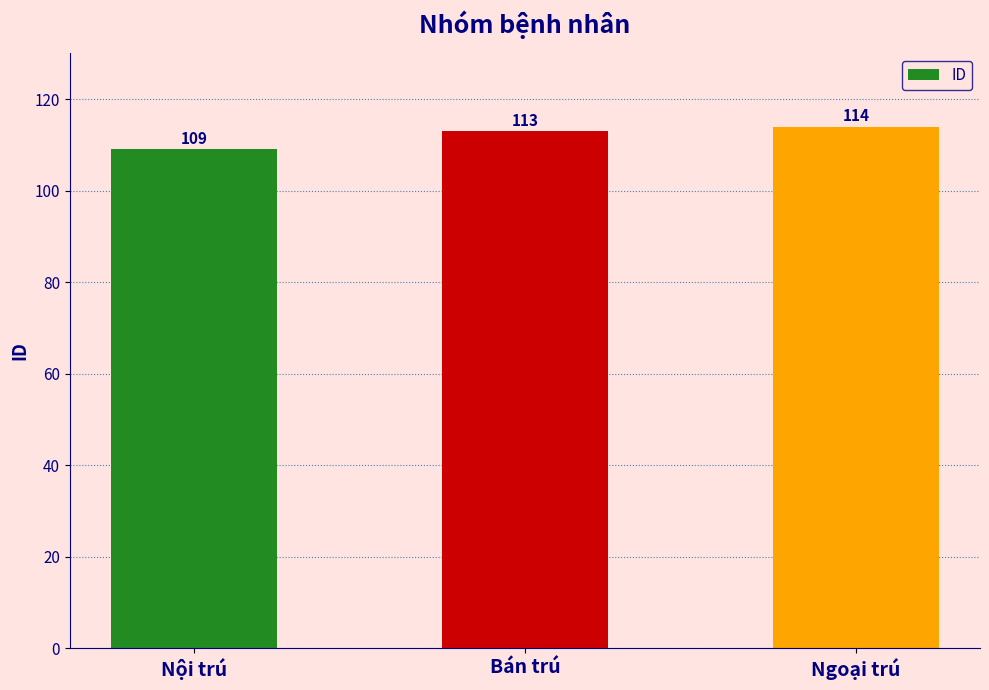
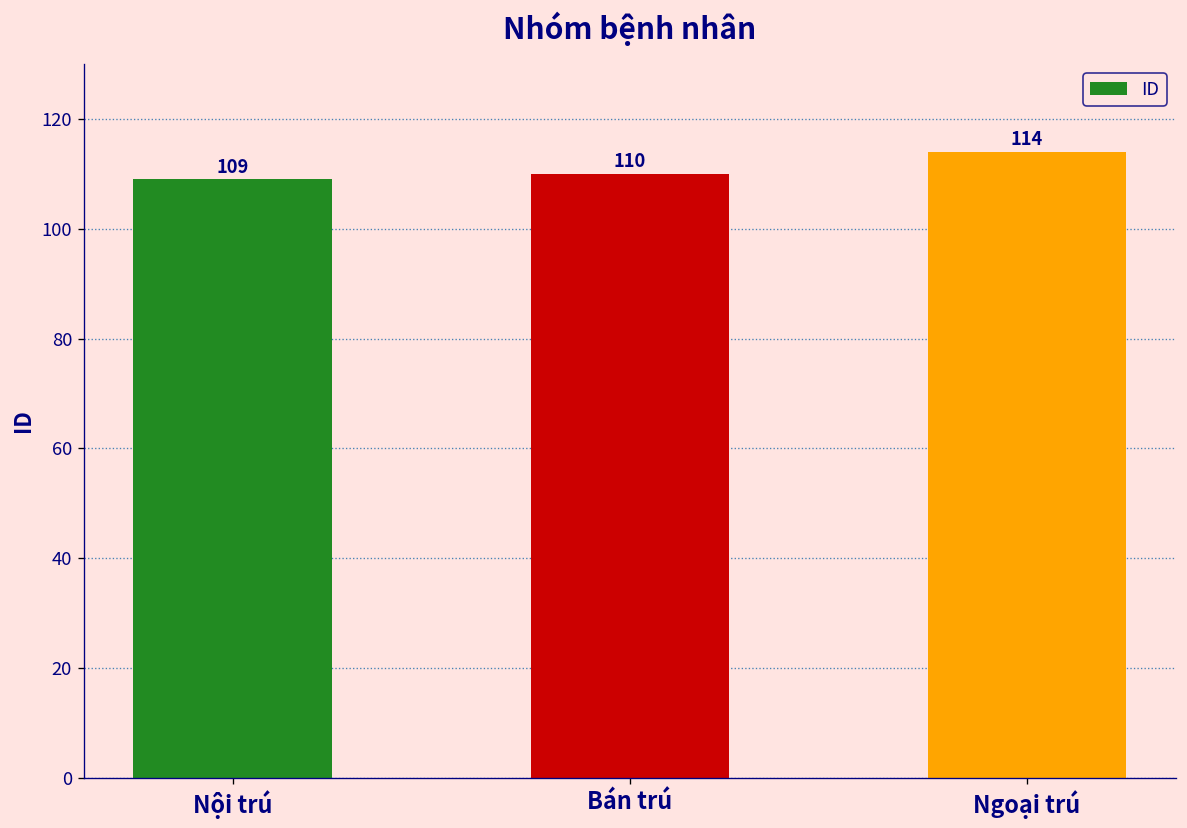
Bán trú: 113 -> 110
